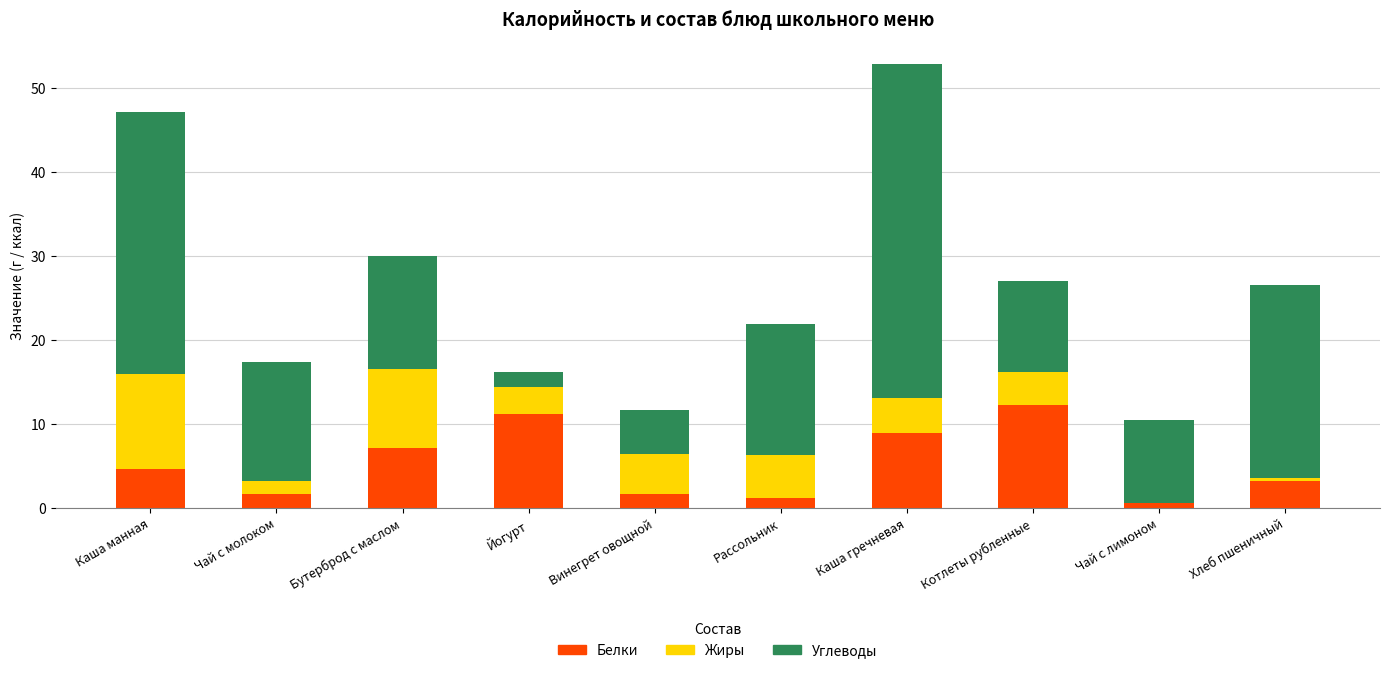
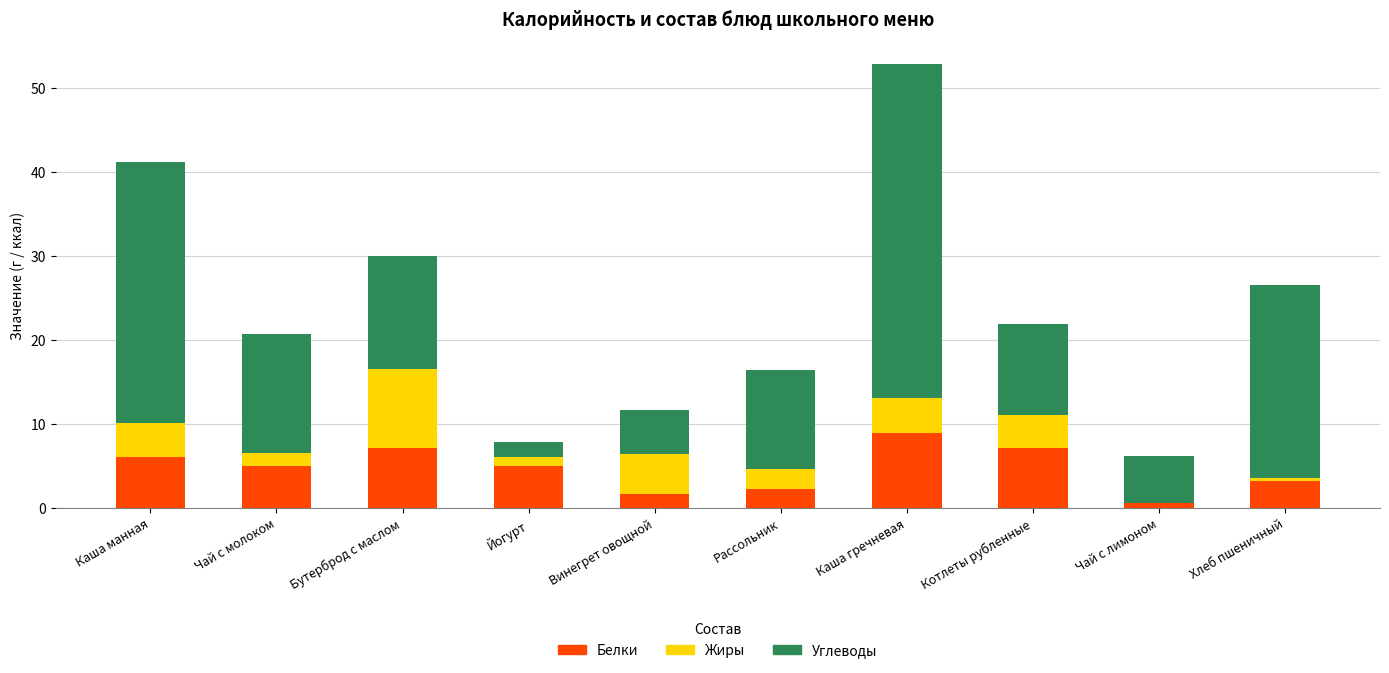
Белки, Каша манная: 5 -> 6
Жиры, Каша манная: 11 -> 4
Белки, Чай с молоком: 2 -> 5
Белки, Йогурт: 11 -> 5
Жиры, Йогурт: 3 -> 1
Белки, Рассольник: 1 -> 2
Жиры, Рассольник: 5 -> 2
Углеводы, Рассольник: 16 -> 12
Белки, Котлеты рубленные: 12 -> 7
Углеводы, Чай с лимоном: 10 -> 6
